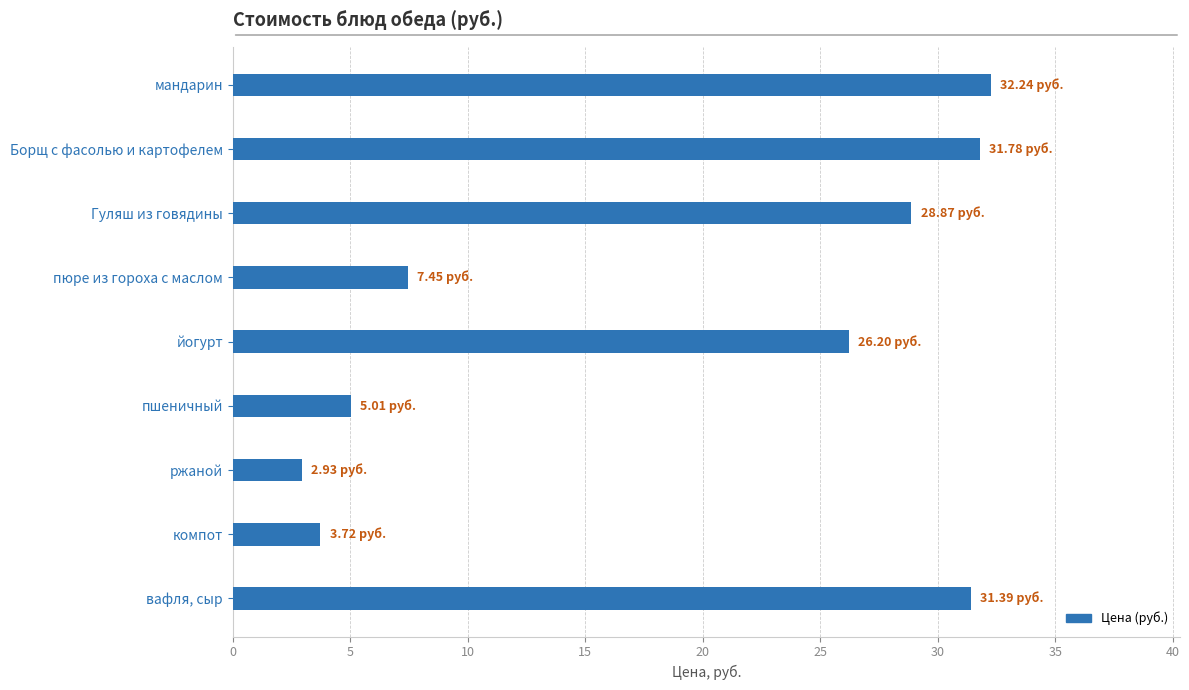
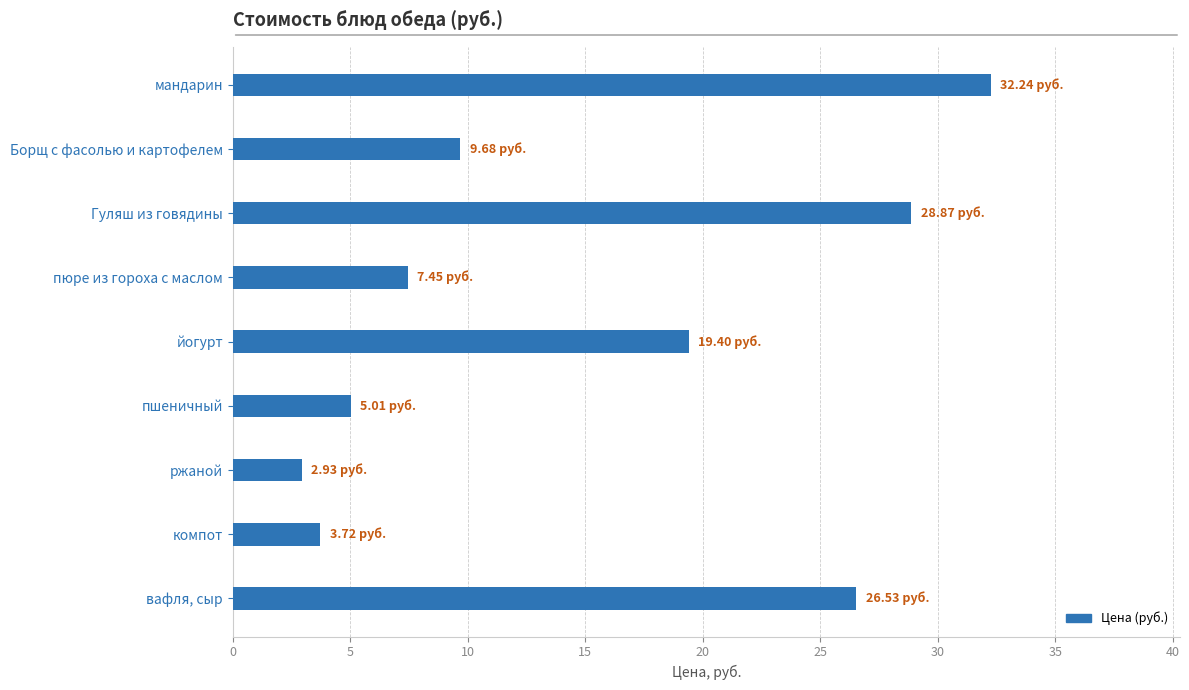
Борщ с фасолью и картофелем: 31.78 -> 9.68
йогурт: 26.20 -> 19.40
вафля, сыр: 31.39 -> 26.53
